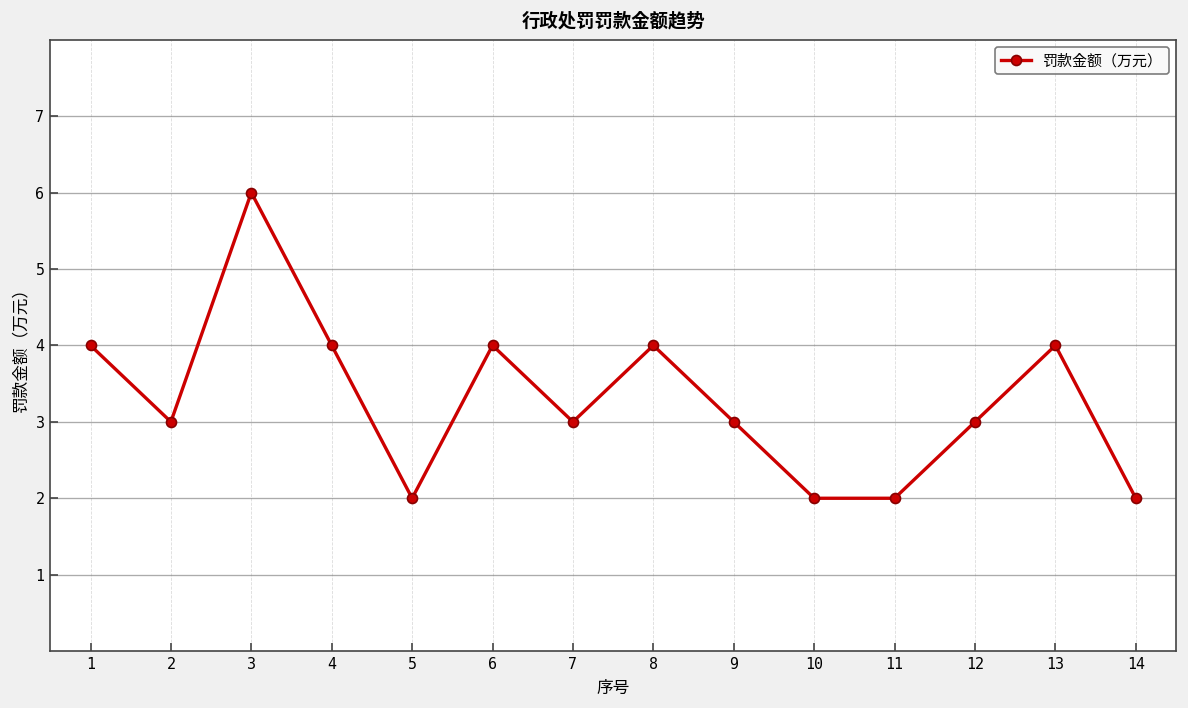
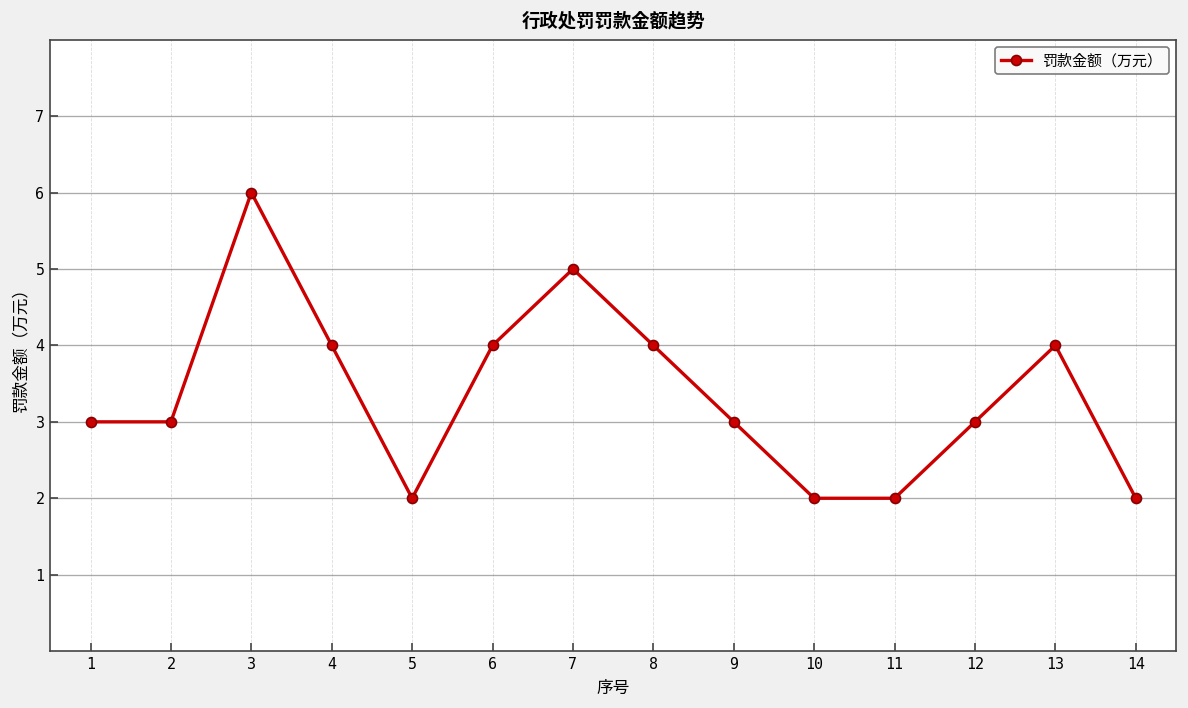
1: 4 -> 3
7: 3 -> 5
